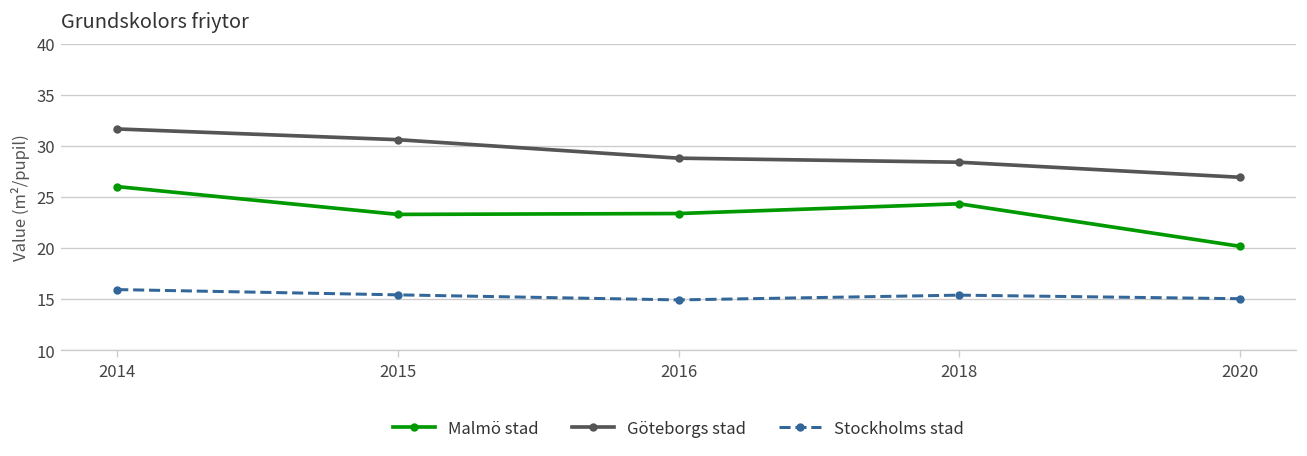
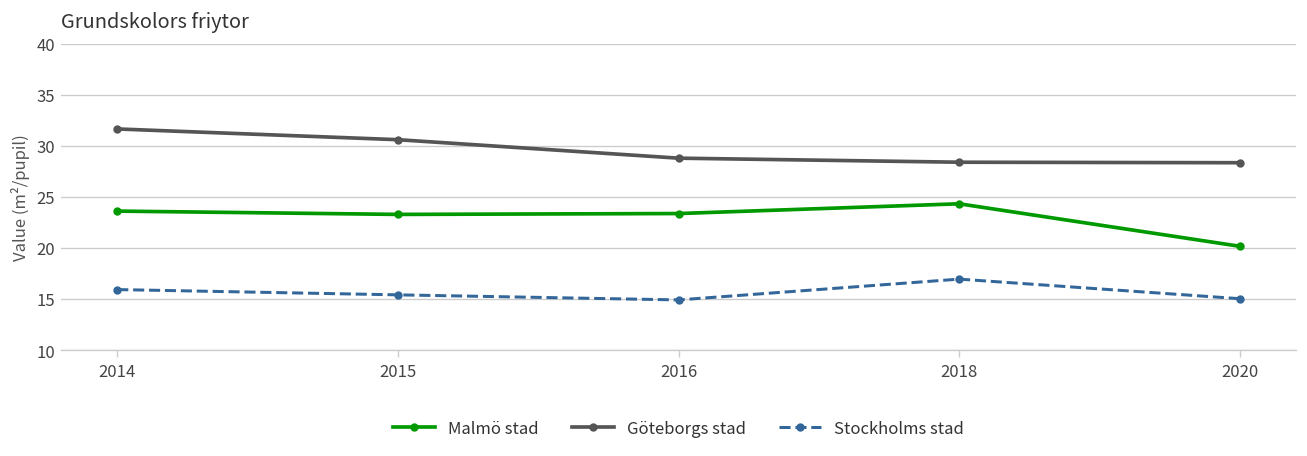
Malmö stad, 2014: 26 -> 24
Stockholms stad, 2018: 15 -> 17
Göteborgs stad, 2020: 27 -> 28
